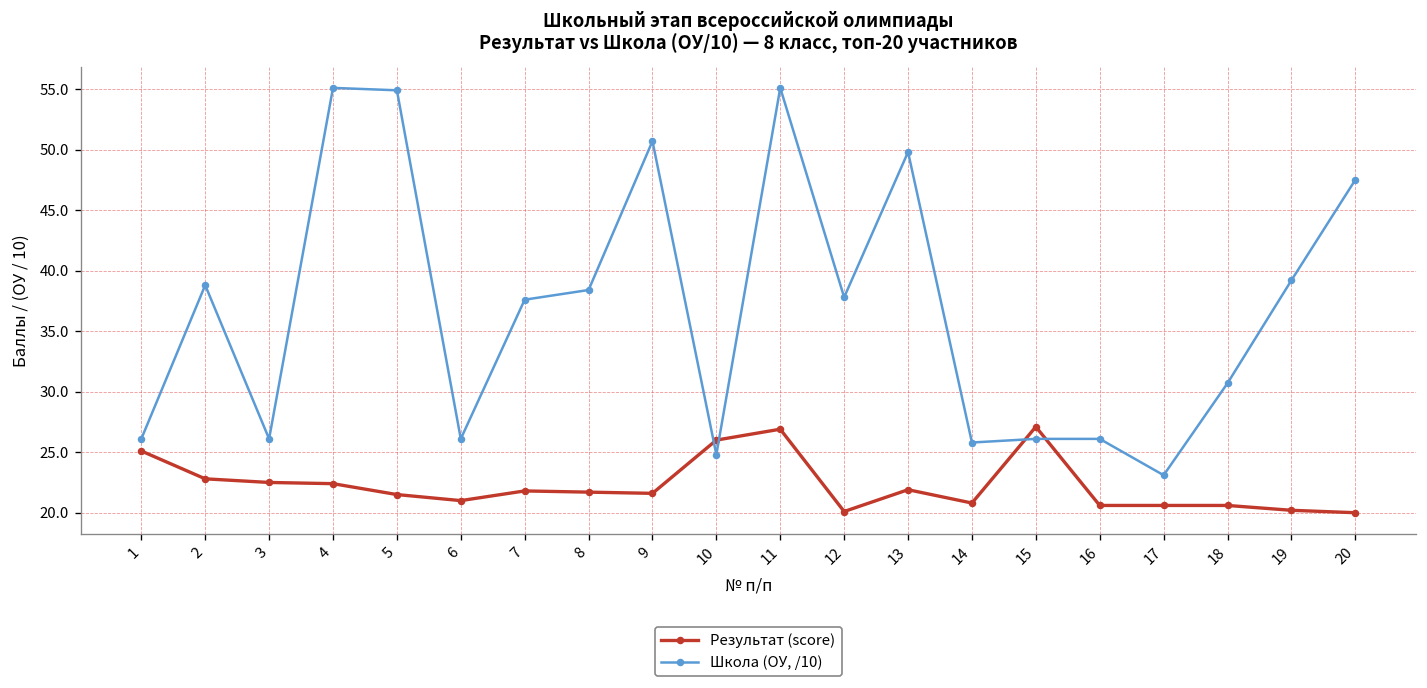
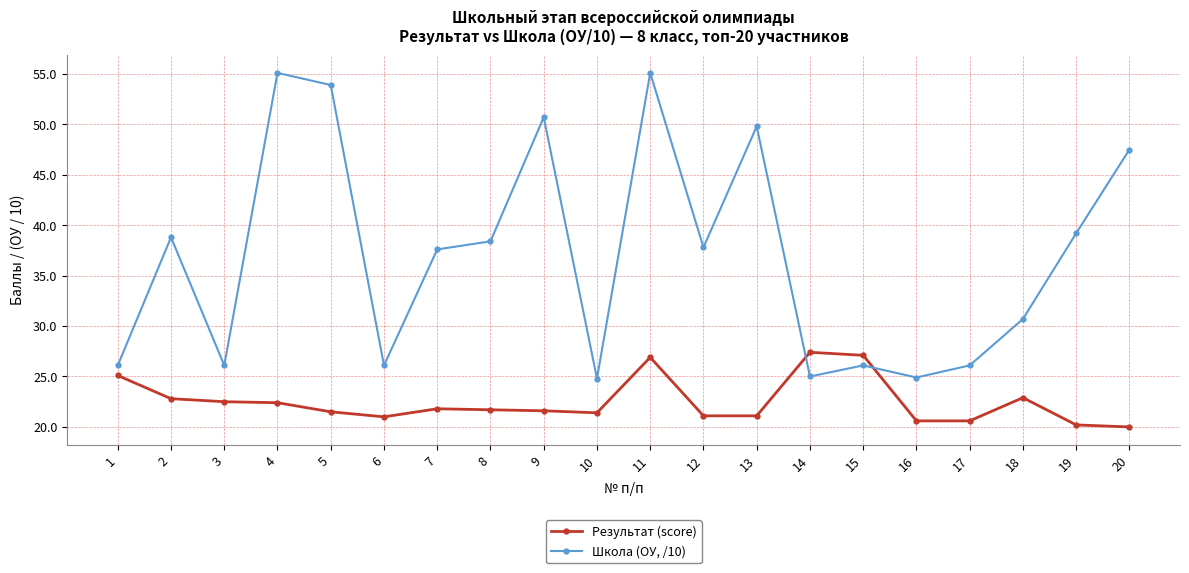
Школа (ОУ, /10), 5: 54.9 -> 53.9
Результат (score), 10: 26.0 -> 21.4
Результат (score), 12: 20.1 -> 21.1
Результат (score), 13: 21.9 -> 21.1
Результат (score), 14: 20.8 -> 27.4
Школа (ОУ, /10), 14: 25.8 -> 25.0
Школа (ОУ, /10), 16: 26.1 -> 24.9
Школа (ОУ, /10), 17: 23.1 -> 26.1
Результат (score), 18: 20.6 -> 22.9
